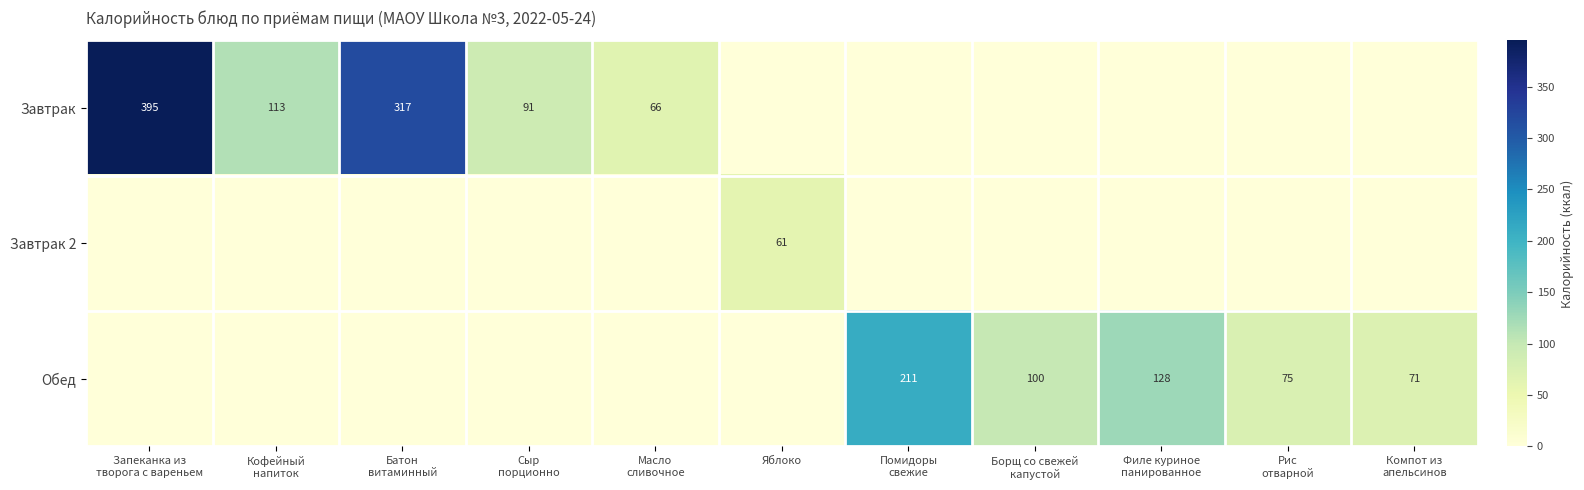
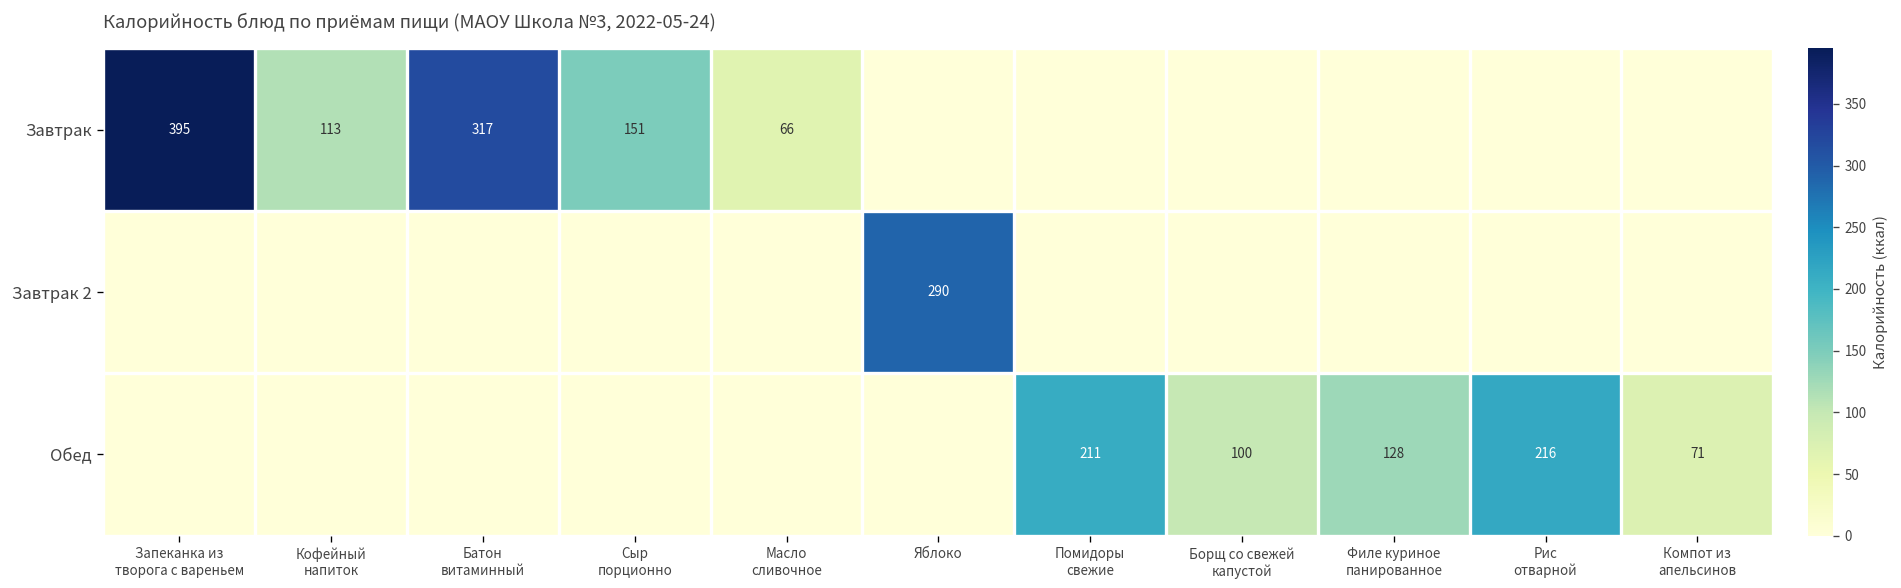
Завтрак, Сыр порционно: 91 -> 151
Завтрак 2, Яблоко: 61 -> 290
Обед, Рис отварной: 75 -> 216
